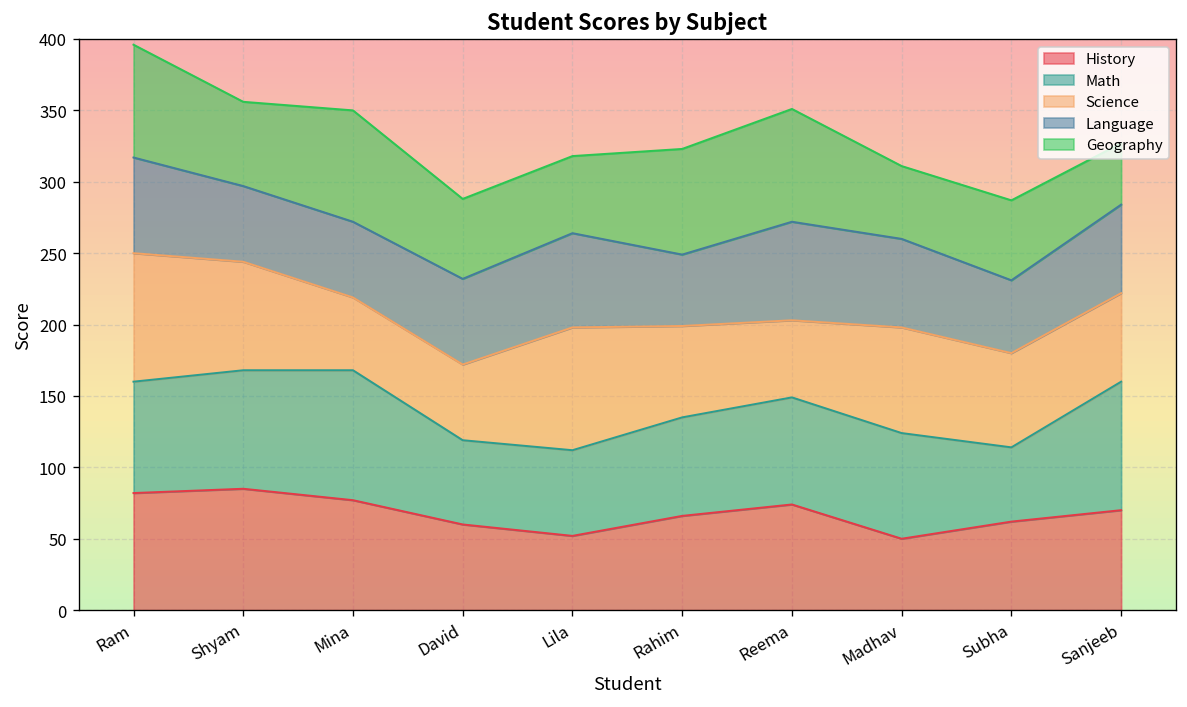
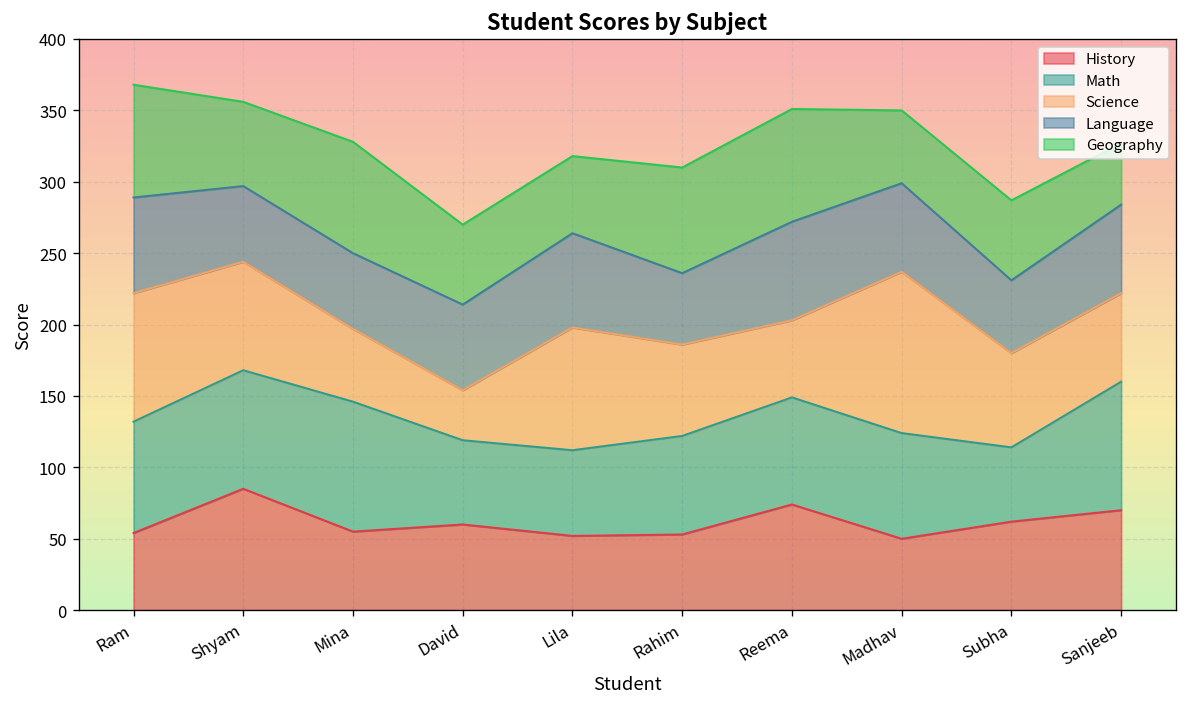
History, Ram: 82 -> 54
History, Mina: 77 -> 55
Science, David: 53 -> 35
History, Rahim: 66 -> 53
Science, Madhav: 74 -> 113
